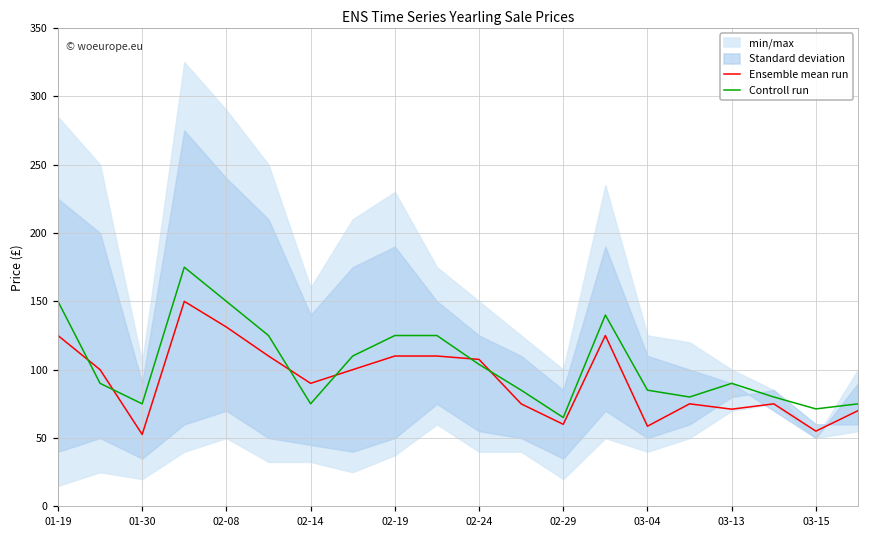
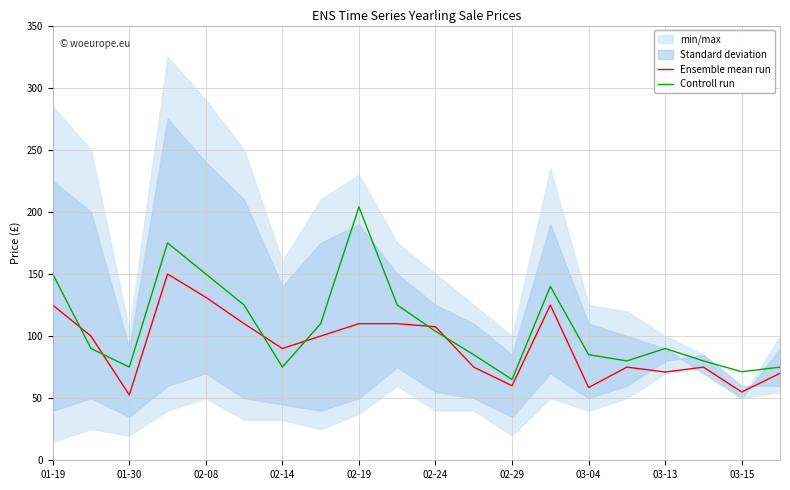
Controll run, 02-19: 125 -> 204
